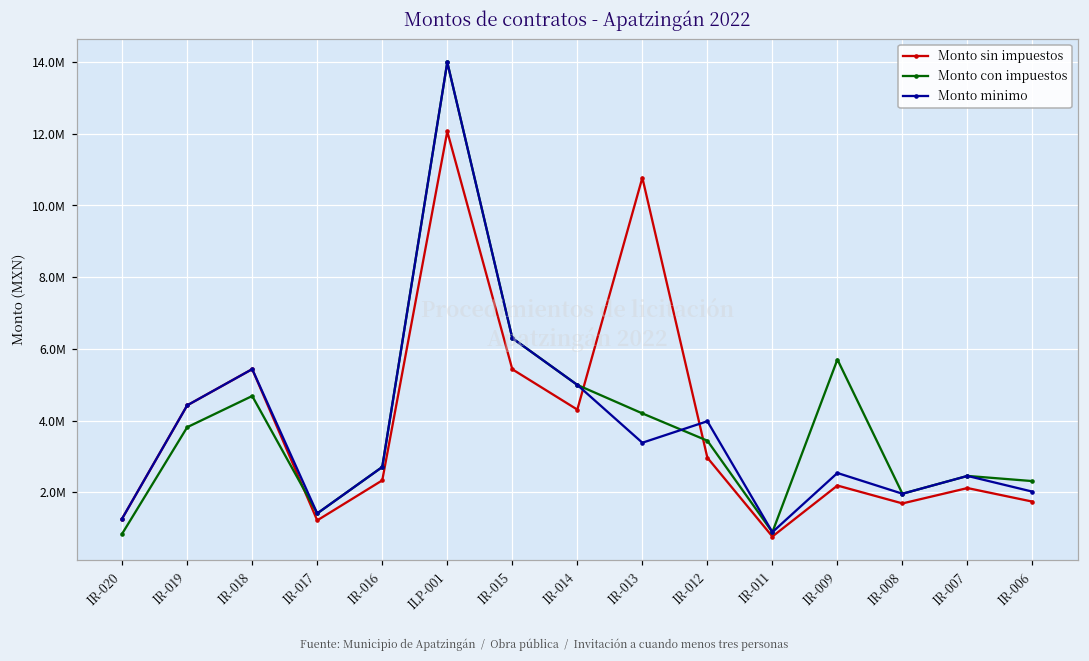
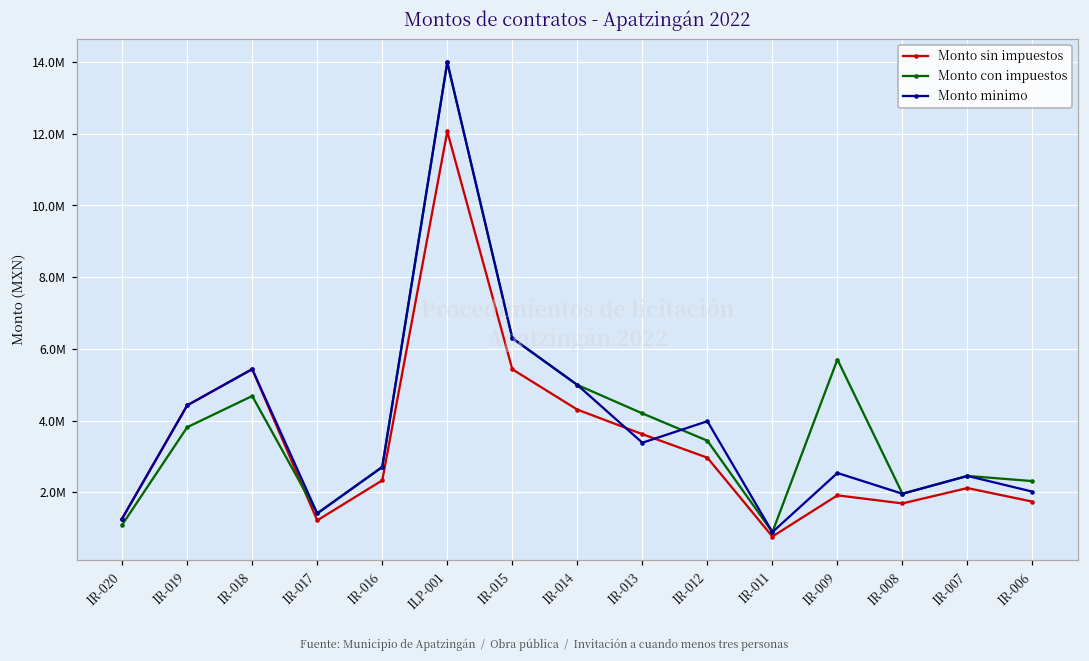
Monto con impuestos, IR-020: 800000 -> 1100000
Monto sin impuestos, IR-013: 10800000 -> 3600000
Monto sin impuestos, IR-009: 2200000 -> 1900000
